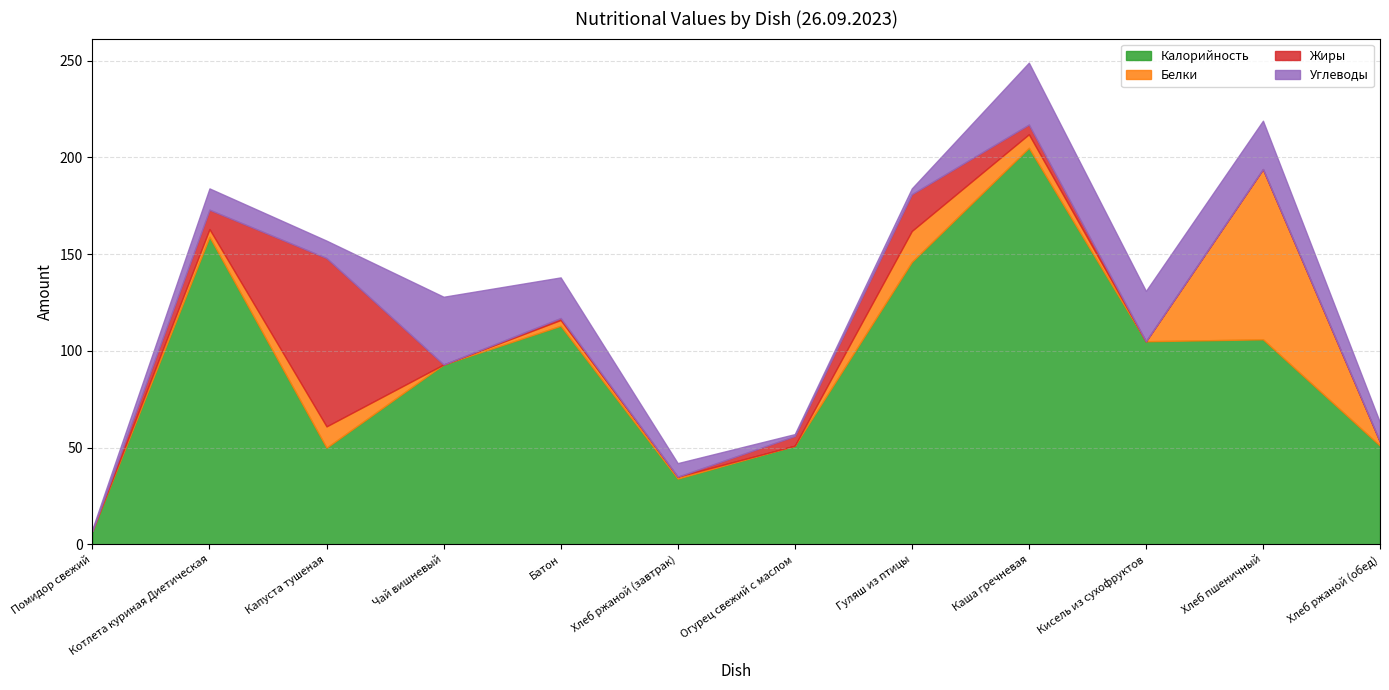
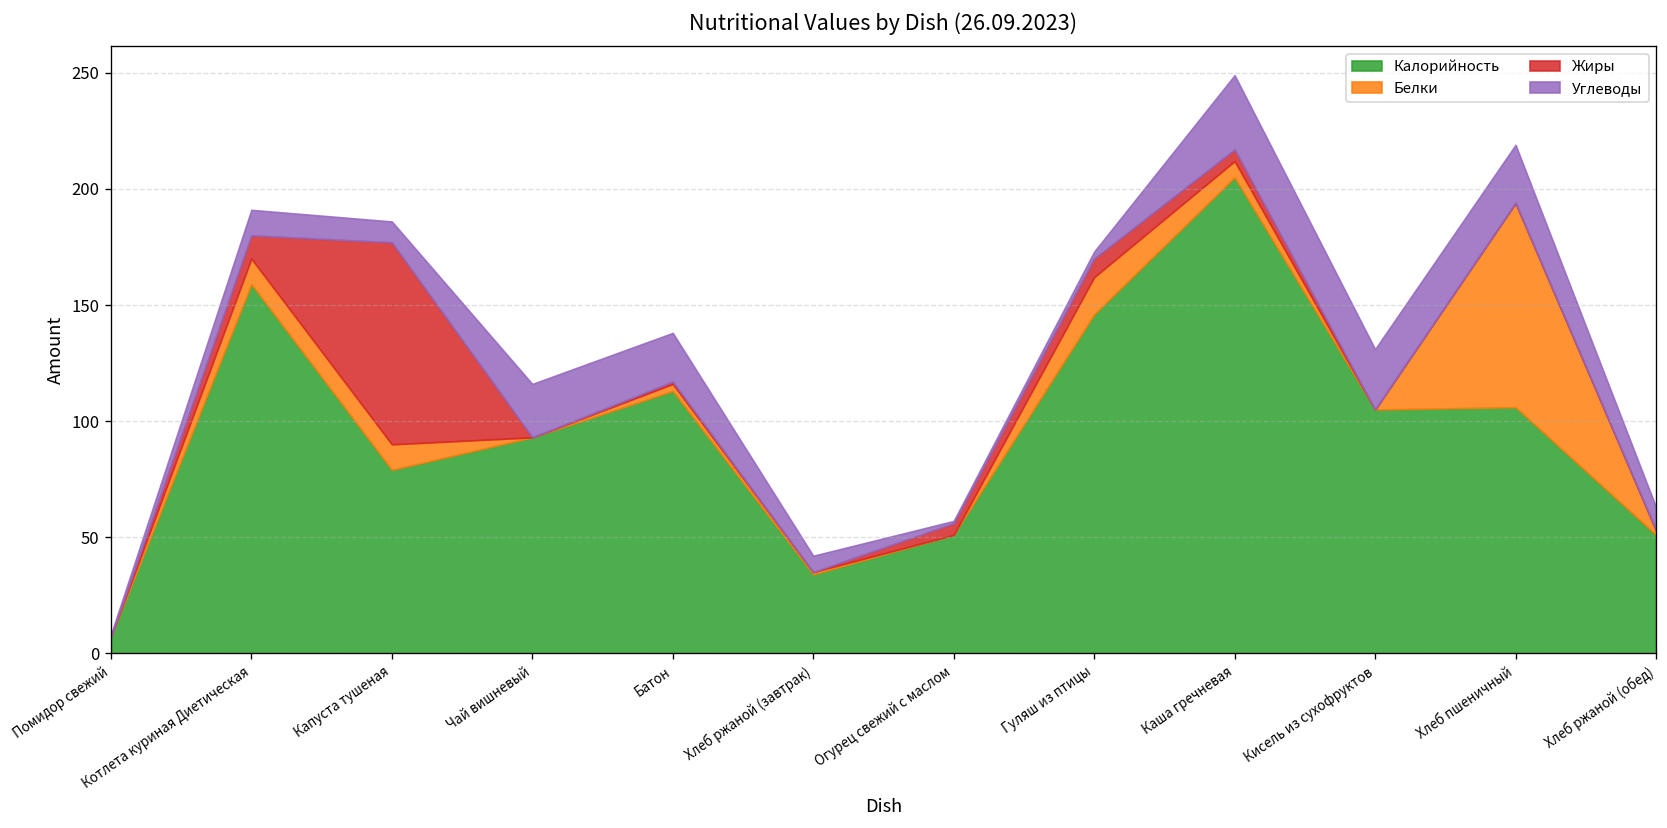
Белки, Котлета куриная Диетическая: 4 -> 11
Калорийность, Капуста тушеная: 50 -> 79
Углеводы, Чай вишневый: 35 -> 23
Жиры, Гуляш из птицы: 19 -> 8
